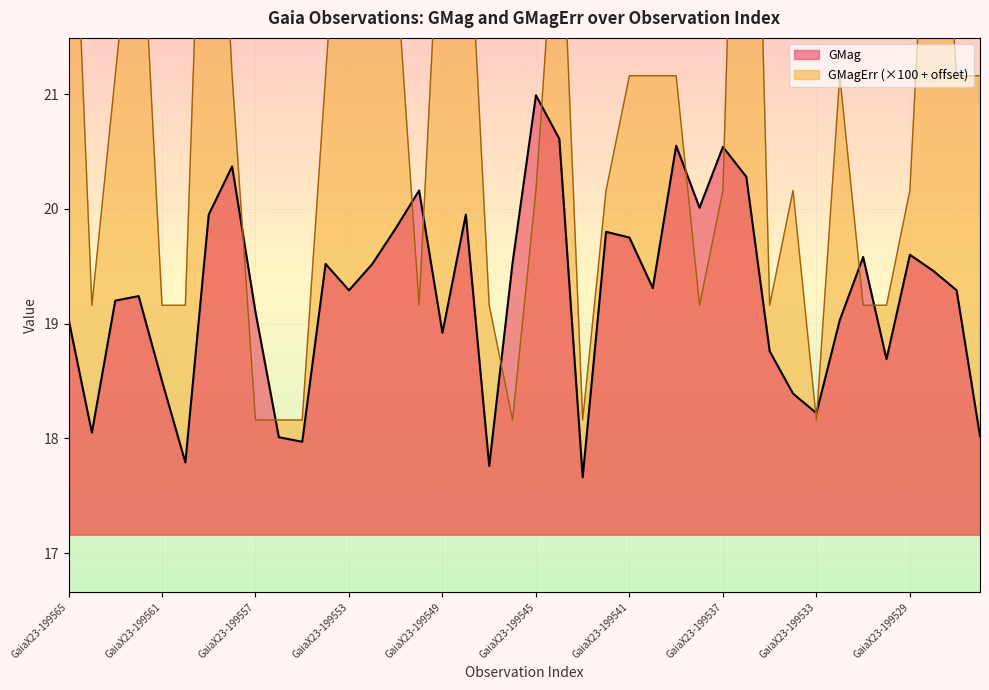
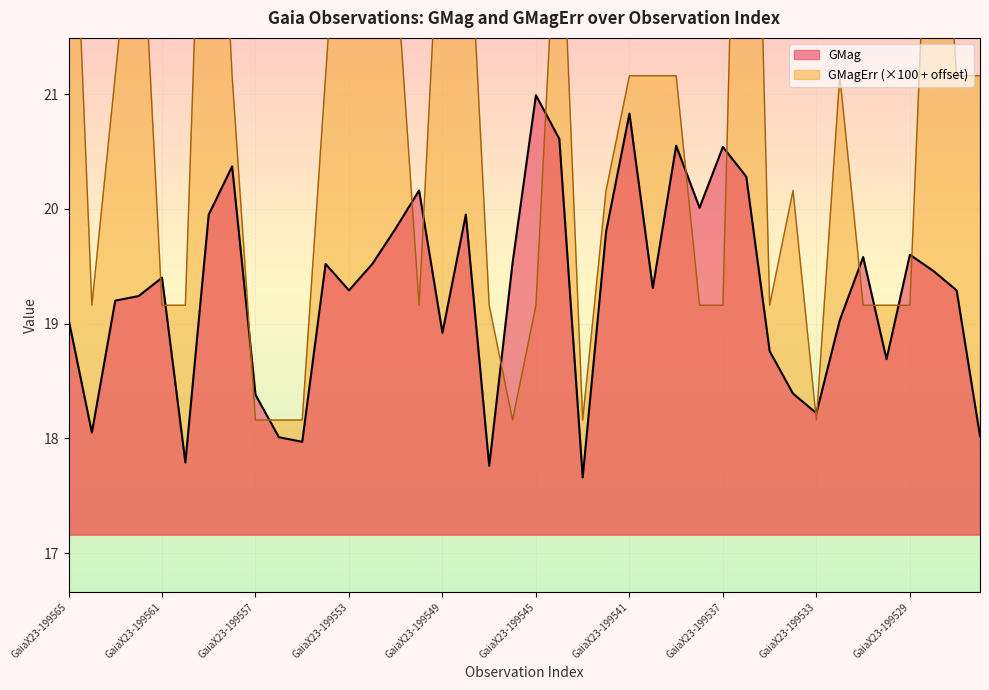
GMag, GaiaX23-199561: 18.5 -> 19.4
GMag, GaiaX23-199557: 19.10 -> 18.38
GMagErr (×100 + offset), GaiaX23-199545: 20.16 -> 19.16
GMag, GaiaX23-199541: 19.75 -> 20.83
GMagErr (×100 + offset), GaiaX23-199537: 20.16 -> 19.16
GMagErr (×100 + offset), GaiaX23-199529: 20.16 -> 19.16
